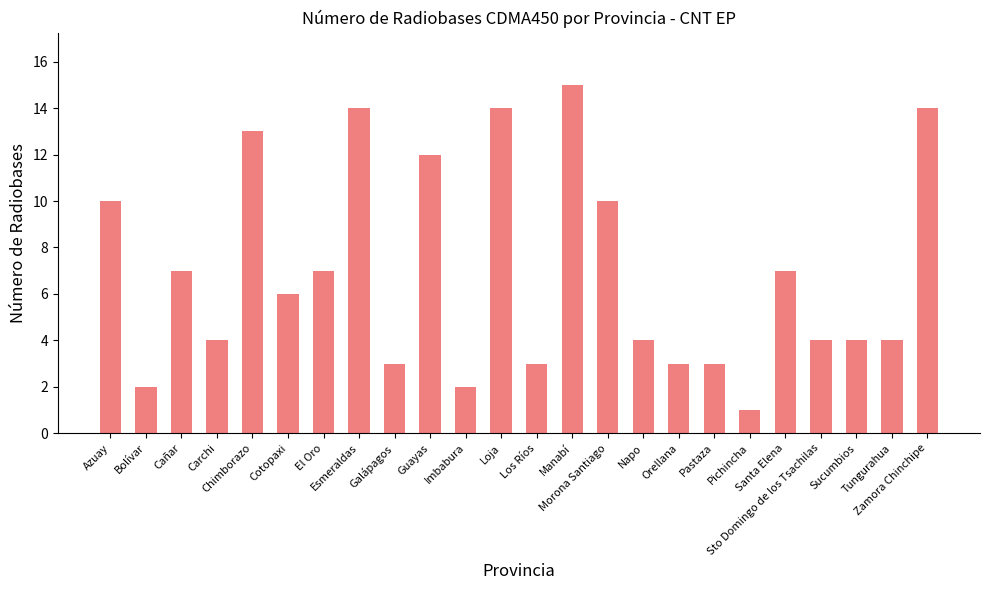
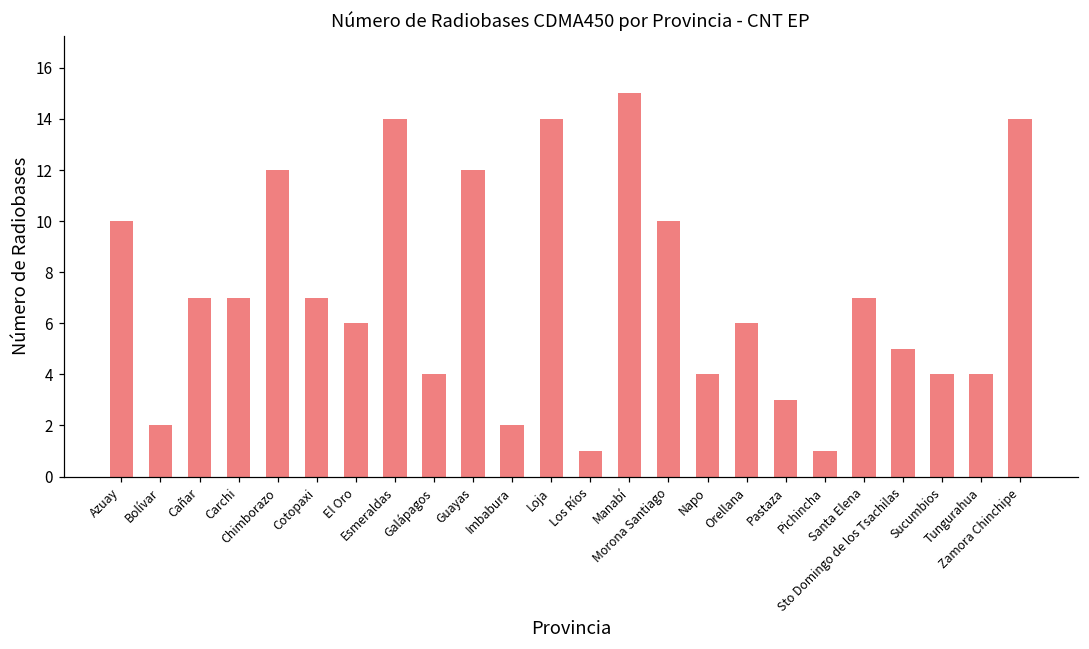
Carchi: 4 -> 7
Chimborazo: 13 -> 12
Cotopaxi: 6 -> 7
El Oro: 7 -> 6
Galápagos: 3 -> 4
Los Ríos: 3 -> 1
Orellana: 3 -> 6
Sto Domingo de los Tsachilas: 4 -> 5
